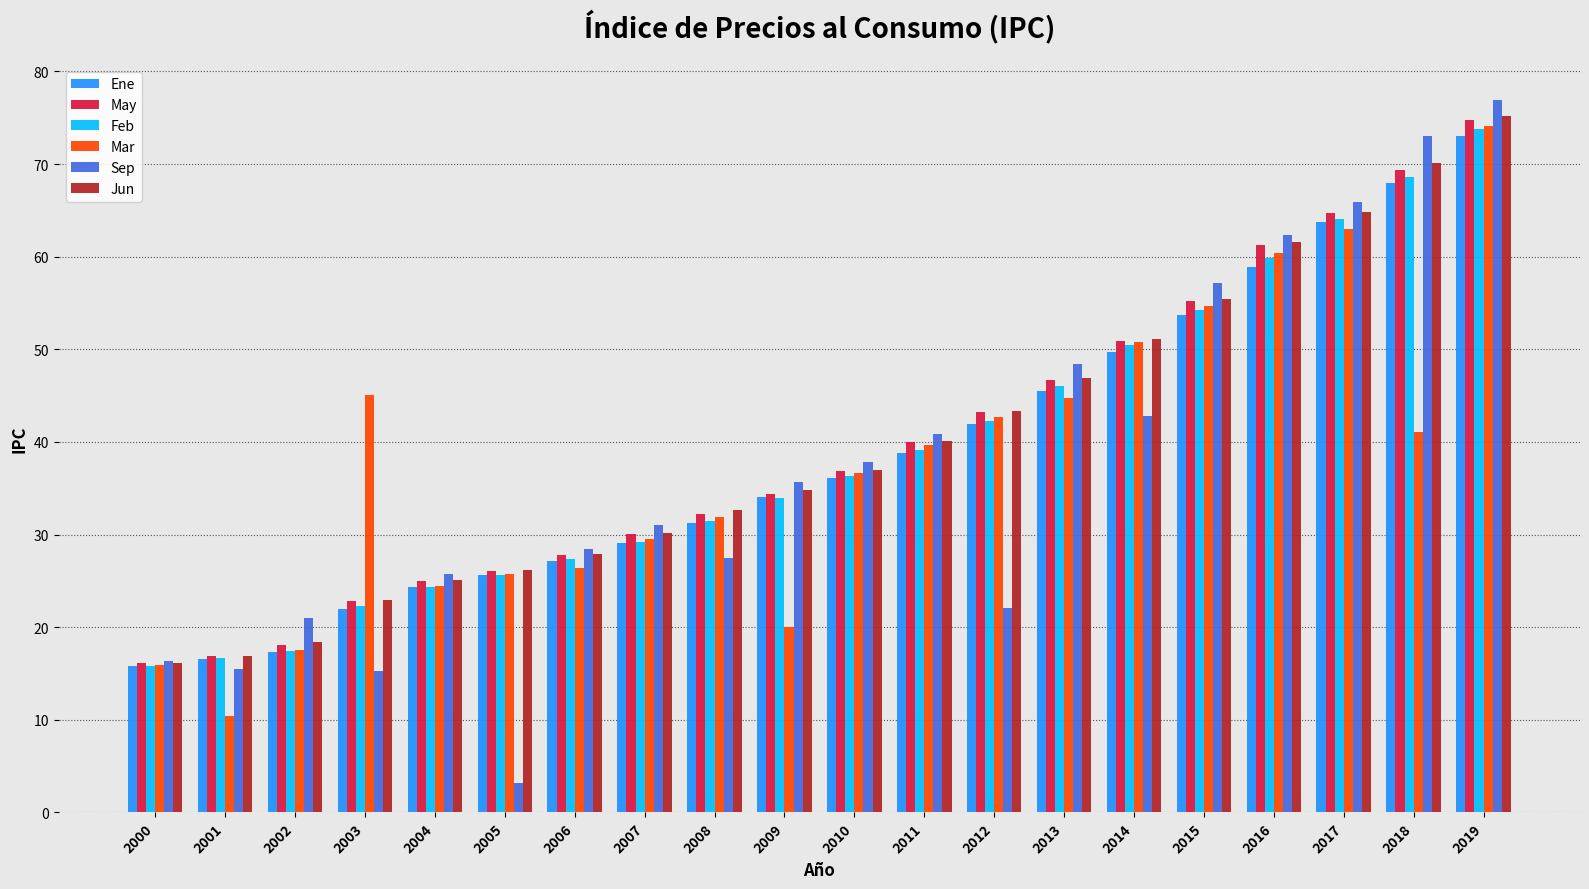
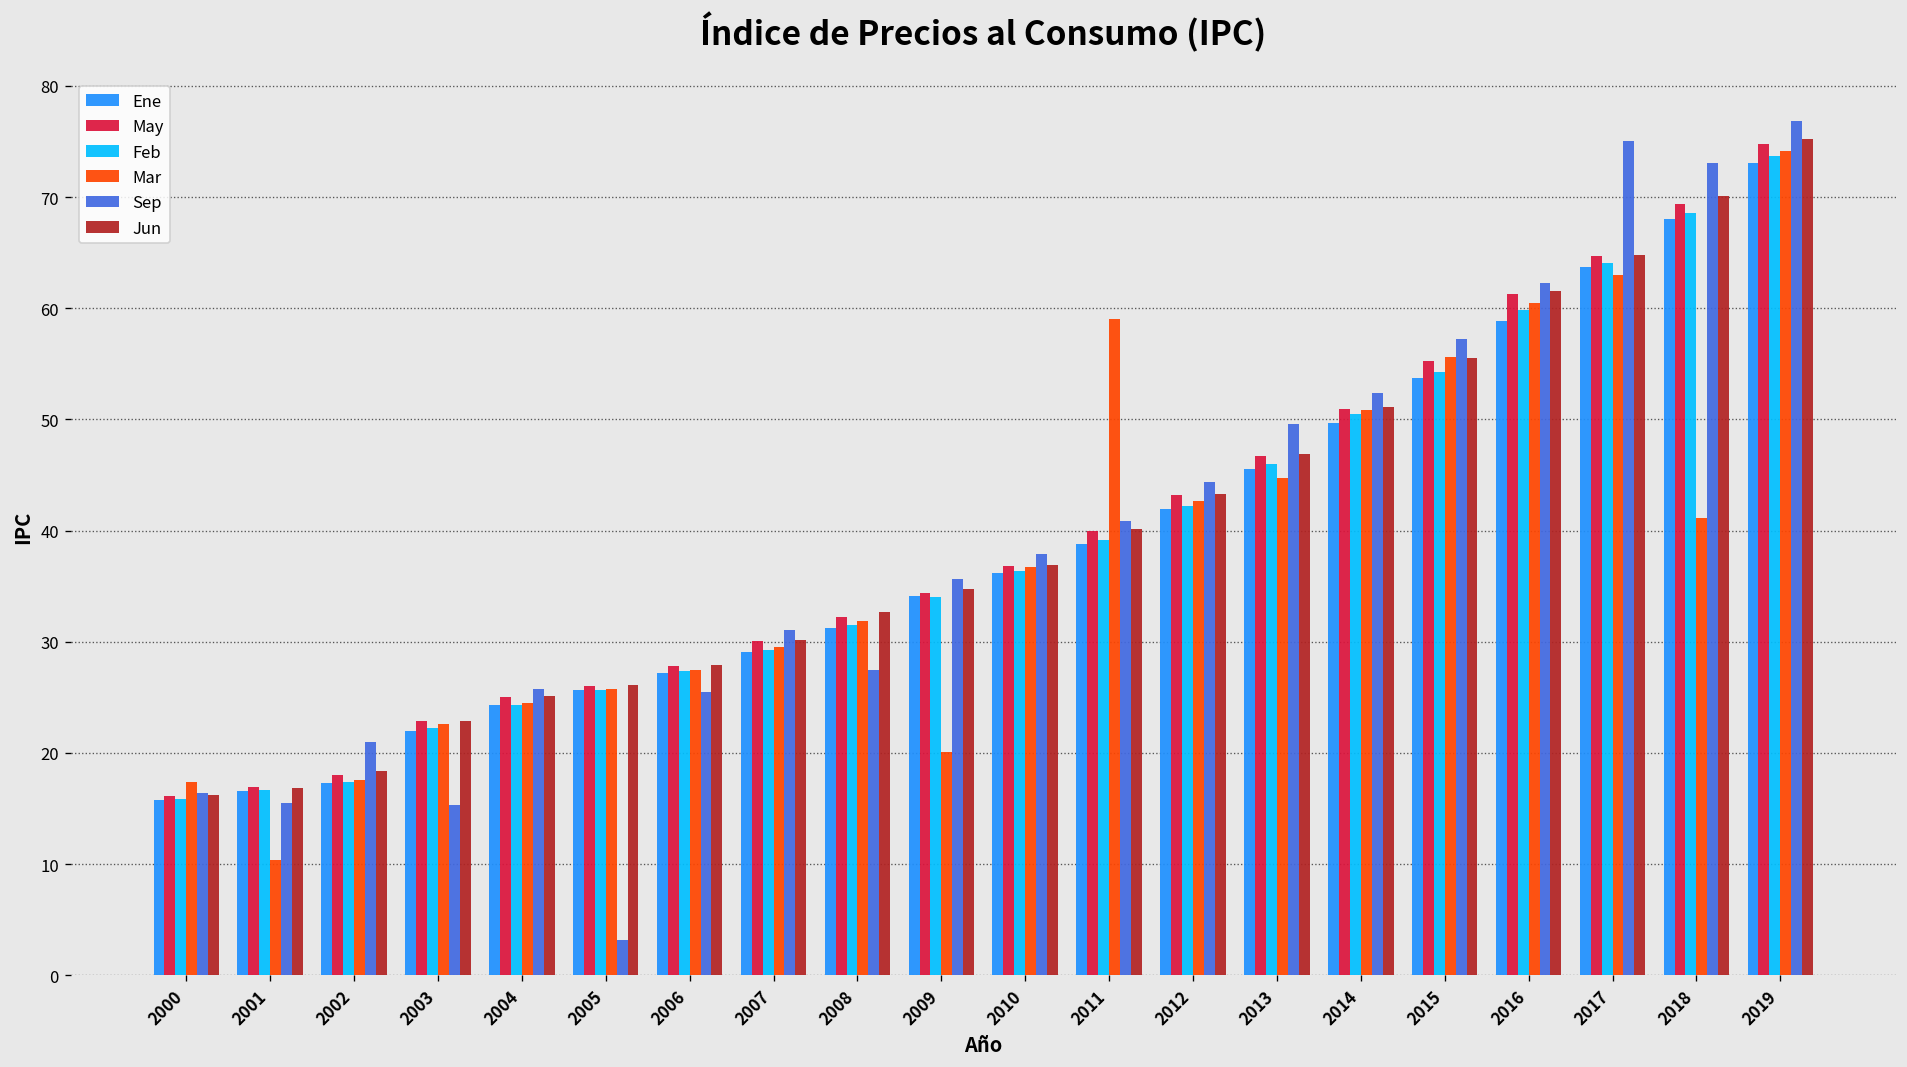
Mar, 2000: 16 -> 17
Mar, 2003: 45 -> 23
Mar, 2006: 26 -> 27
Sep, 2006: 28 -> 26
Mar, 2011: 40 -> 59
Sep, 2012: 22 -> 44
Sep, 2013: 48 -> 50
Sep, 2014: 43 -> 52
Mar, 2015: 55 -> 56
Sep, 2017: 66 -> 75
